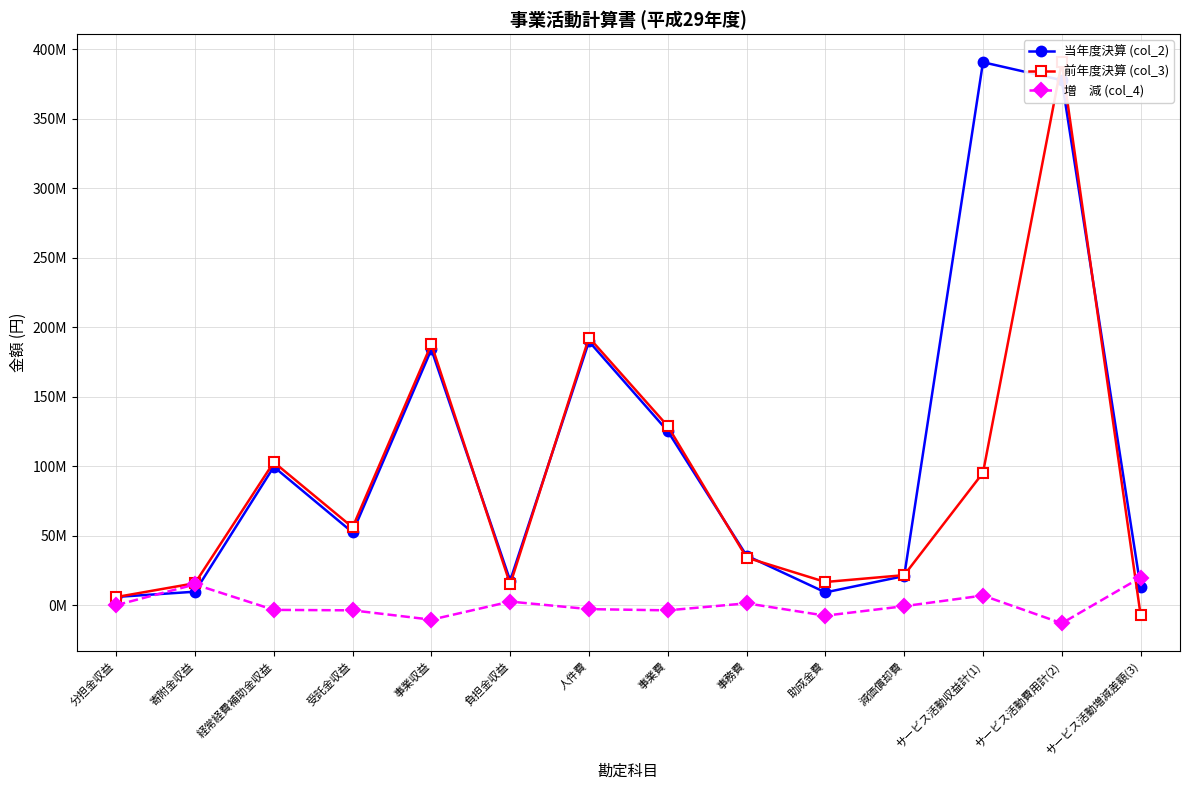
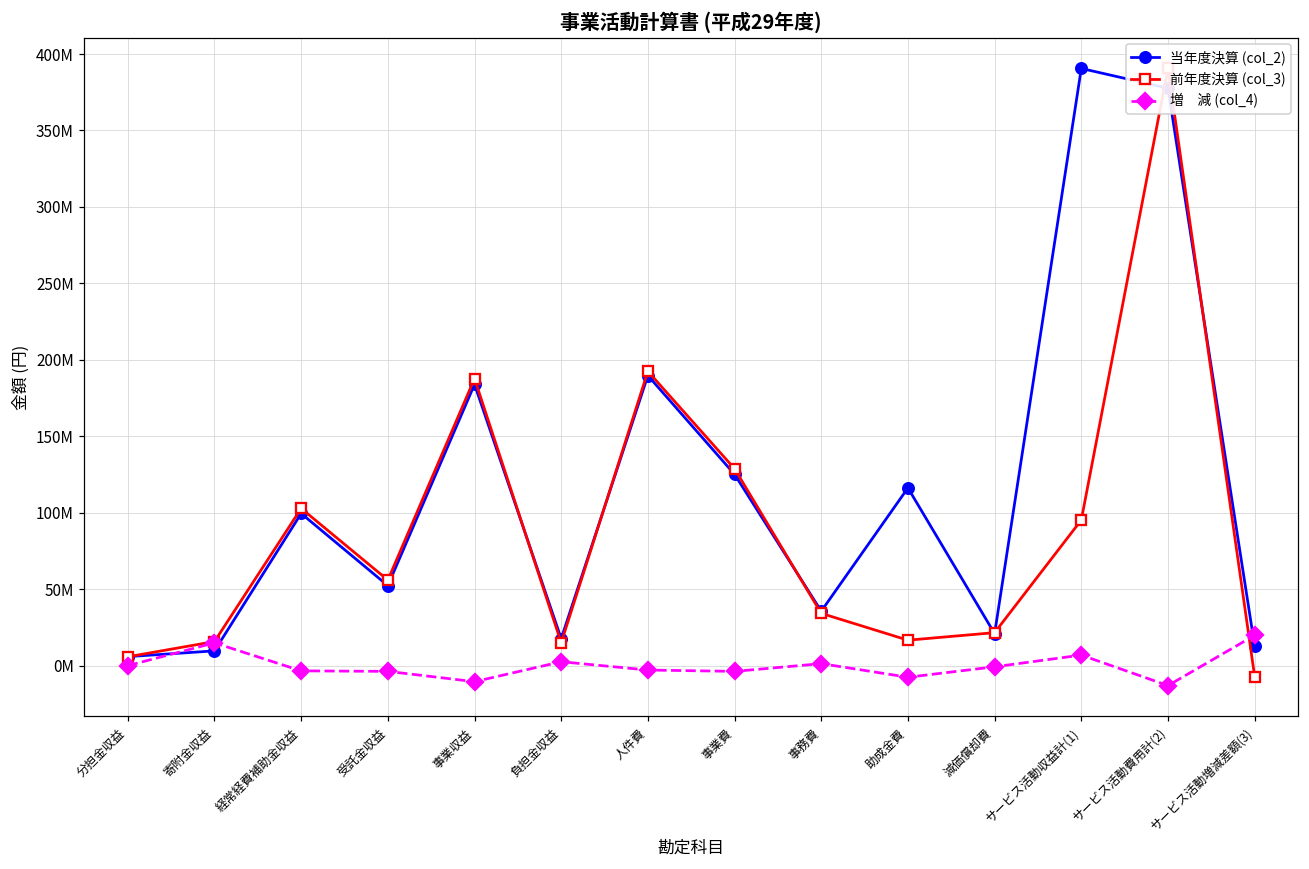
当年度決算 (col_2), 助成金費: 9000000 -> 116000000
